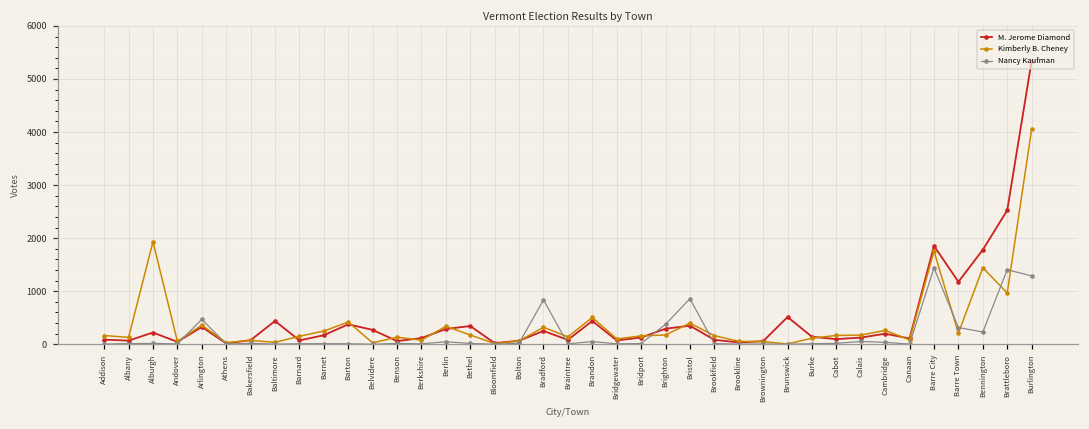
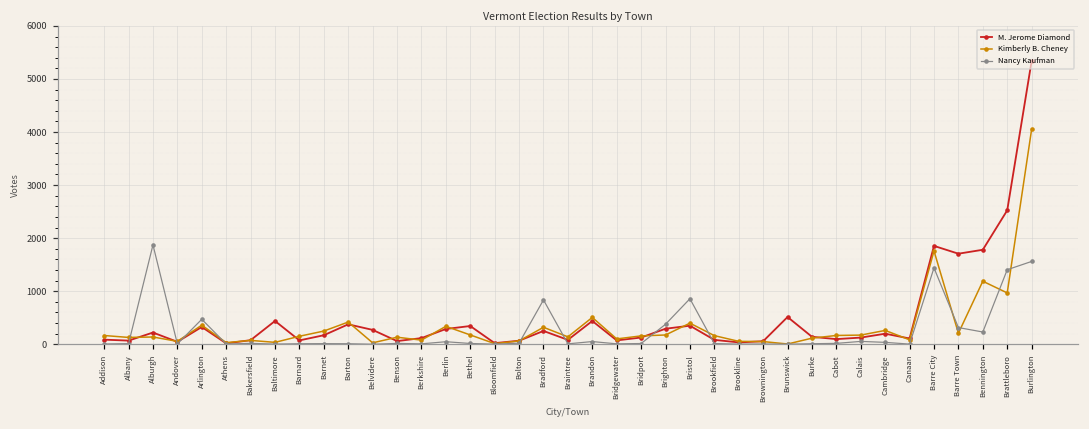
Kimberly B. Cheney, Alburgh: 1900 -> 100
Nancy Kaufman, Alburgh: 0 -> 1900
M. Jerome Diamond, Barre Town: 1200 -> 1700
Kimberly B. Cheney, Bennington: 1400 -> 1200
Nancy Kaufman, Burlington: 1300 -> 1600
